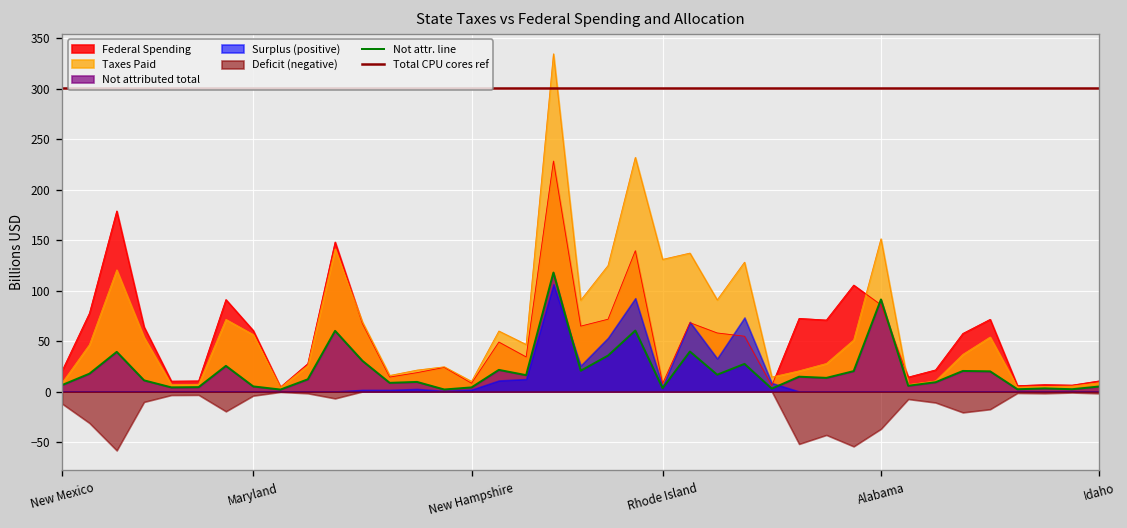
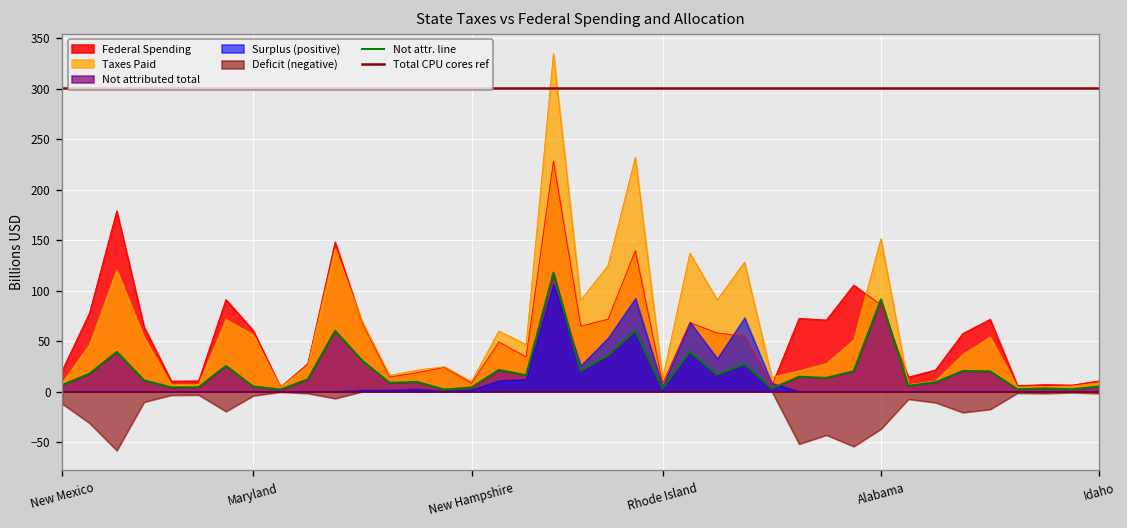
Taxes Paid, Rhode Island: 130 -> 10
